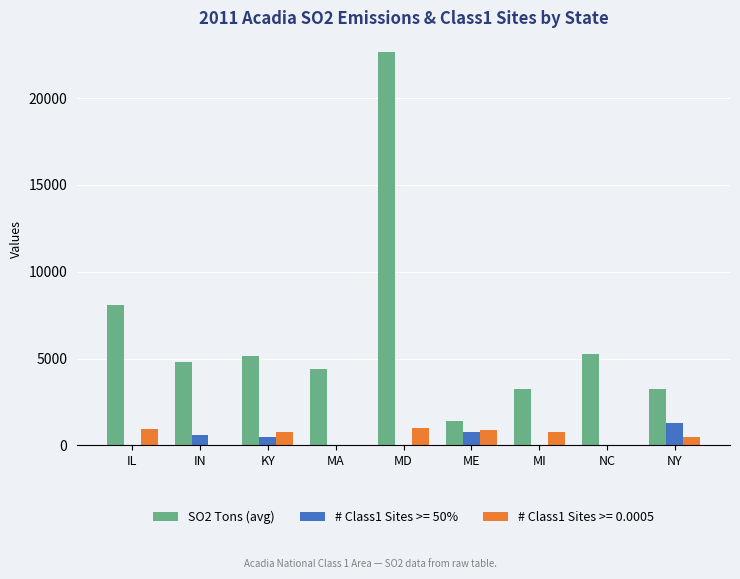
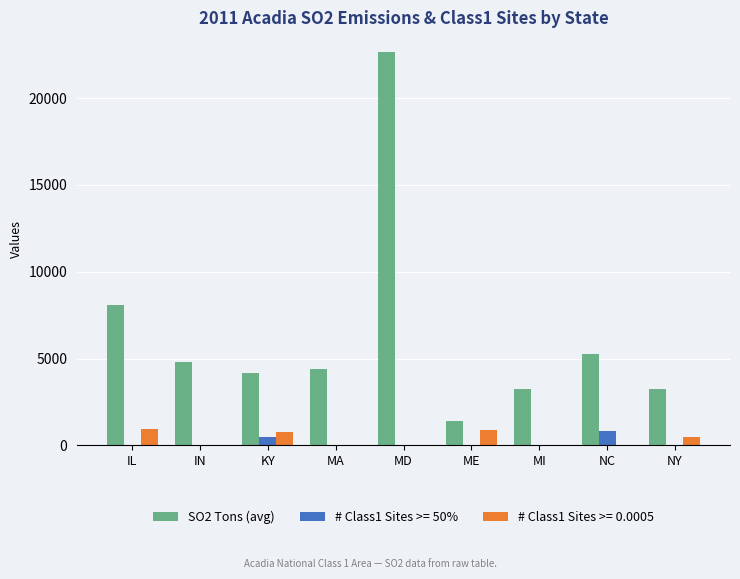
# Class1 Sites >= 50%, IN: 600 -> 0
SO2 Tons (avg), KY: 5200 -> 4200
# Class1 Sites >= 0.0005, MD: 1000 -> 0
# Class1 Sites >= 50%, ME: 800 -> 0
# Class1 Sites >= 0.0005, MI: 800 -> 0
# Class1 Sites >= 50%, NC: 0 -> 800
# Class1 Sites >= 50%, NY: 1300 -> 0
